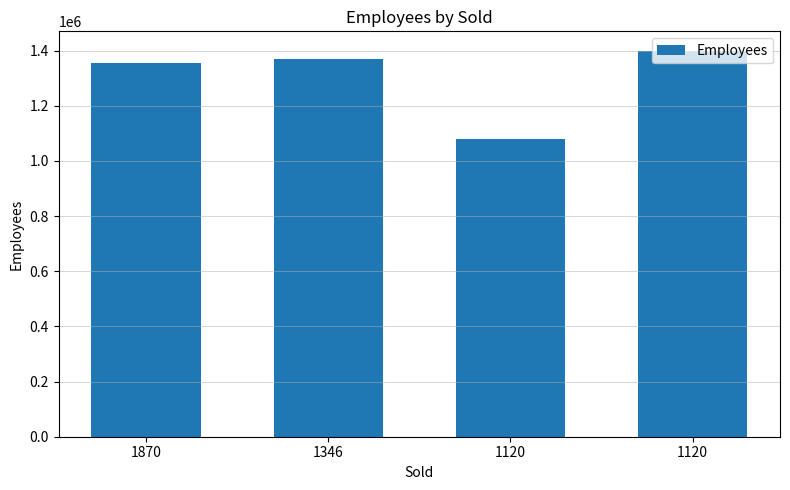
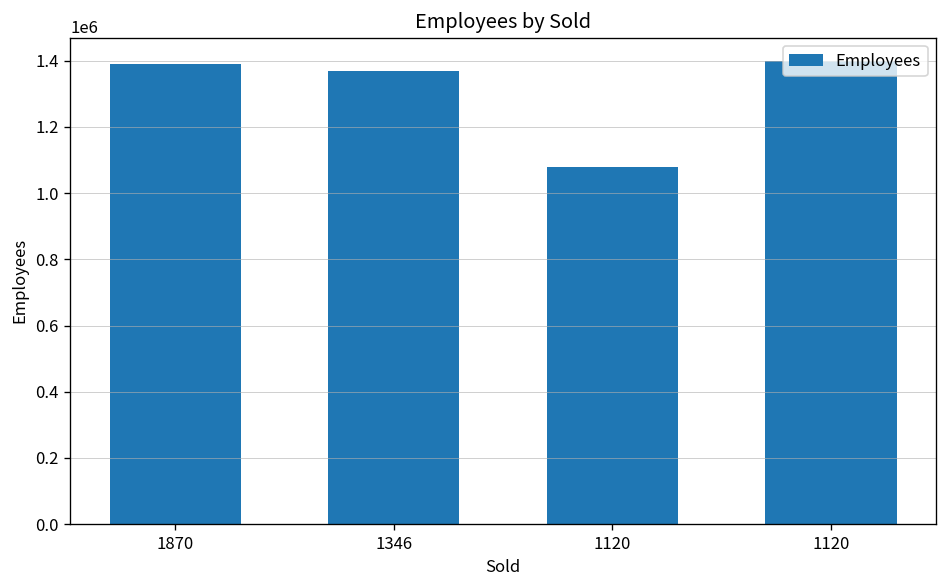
1870: 1350000 -> 1390000
